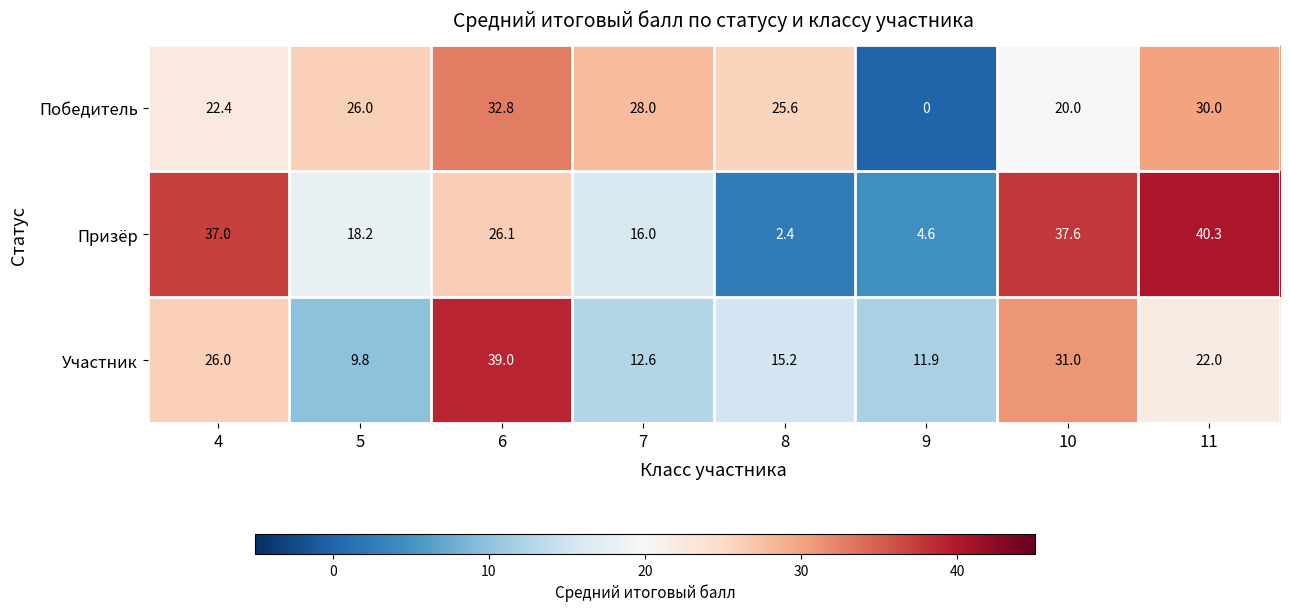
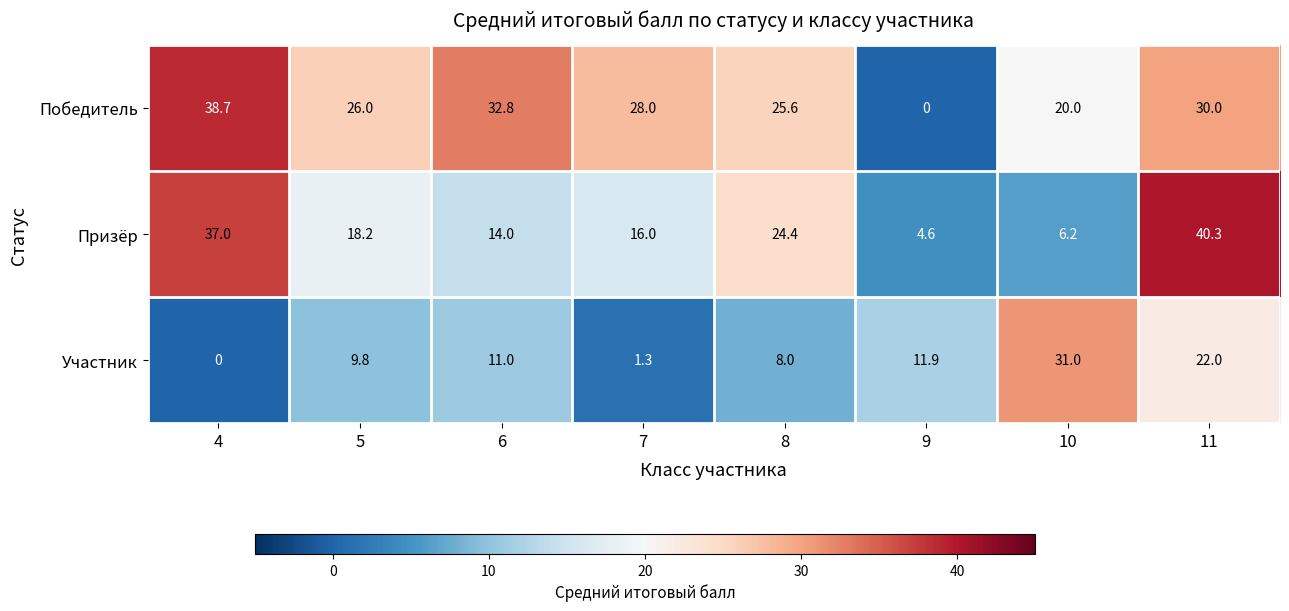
Победитель, 4: 22.4 -> 38.7
Призёр, 6: 26.1 -> 14.0
Призёр, 8: 2.4 -> 24.4
Призёр, 10: 37.6 -> 6.2
Участник, 4: 26.0 -> 0
Участник, 6: 39.0 -> 11.0
Участник, 7: 12.6 -> 1.3
Участник, 8: 15.2 -> 8.0
